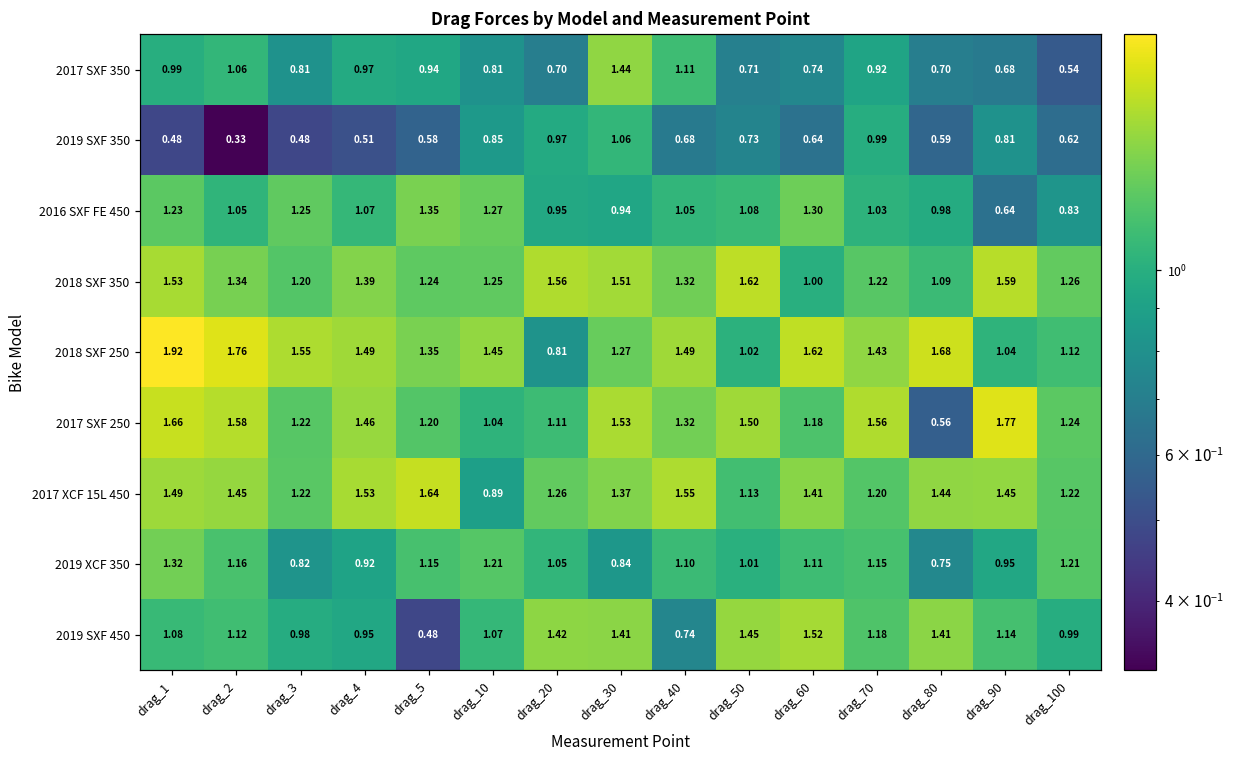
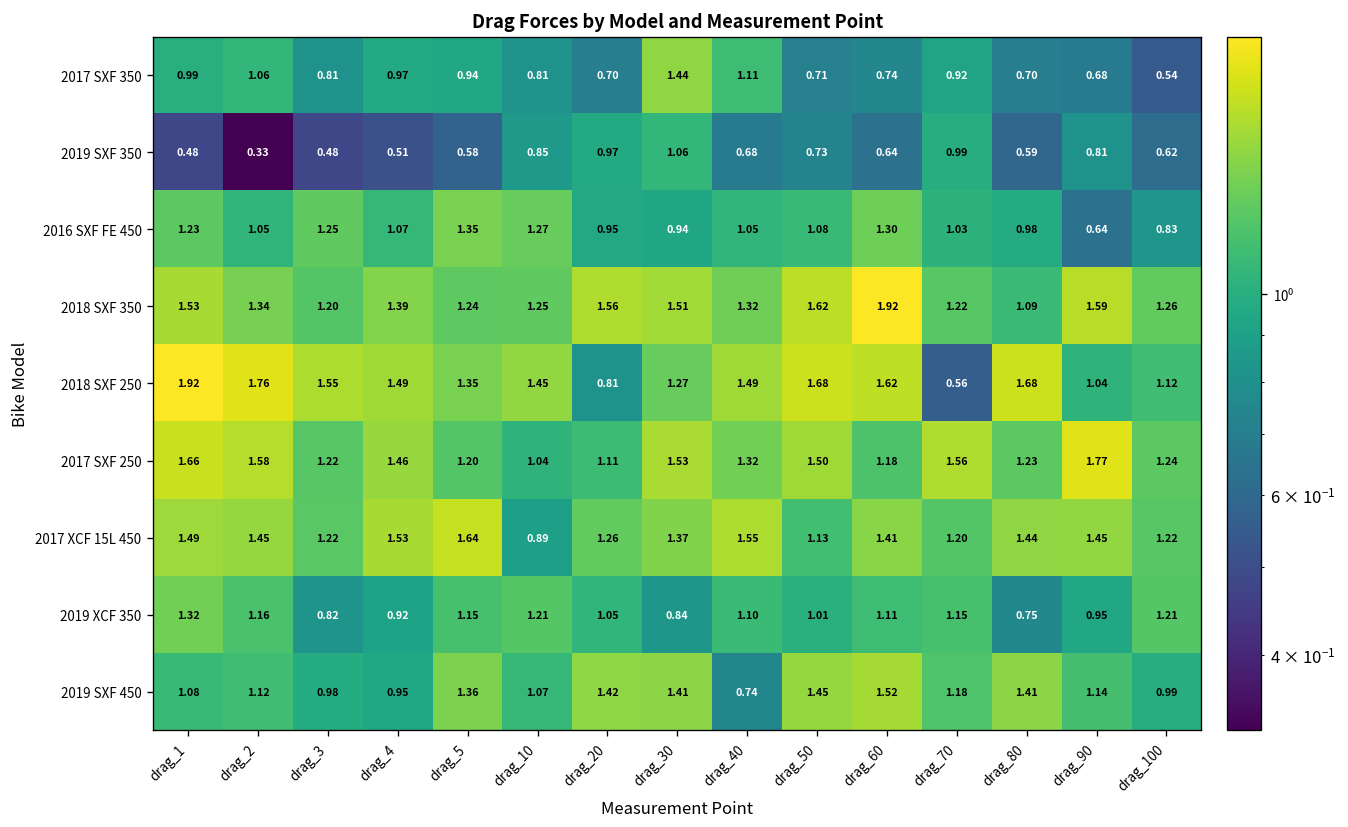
2018 SXF 350, drag_60: 1.00 -> 1.92
2018 SXF 250, drag_50: 1.02 -> 1.68
2018 SXF 250, drag_70: 1.43 -> 0.56
2017 SXF 250, drag_80: 0.56 -> 1.23
2019 SXF 450, drag_5: 0.48 -> 1.36
